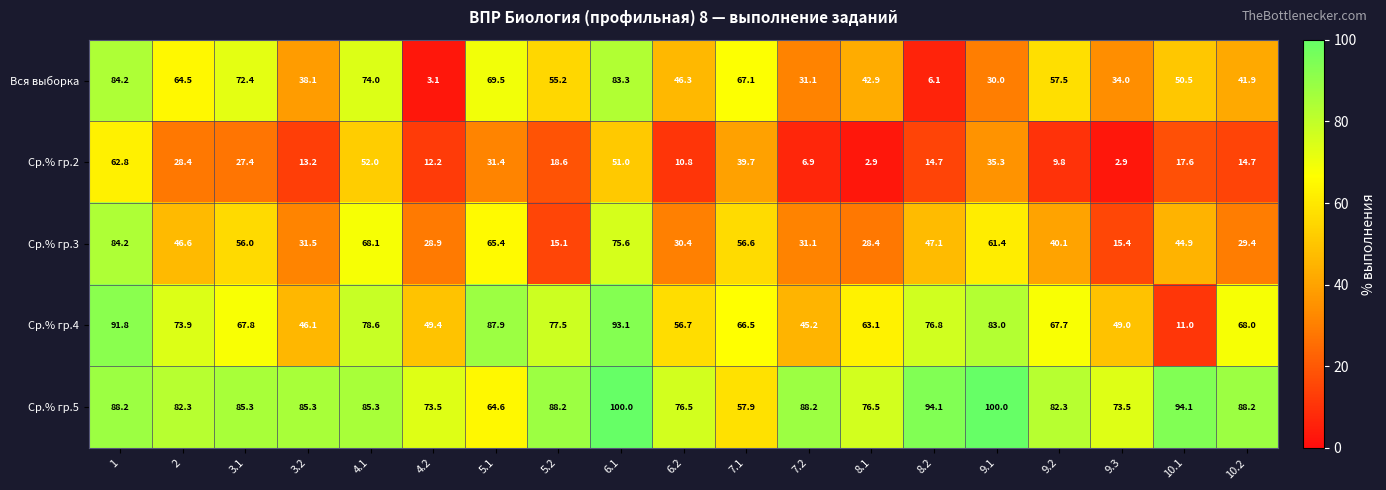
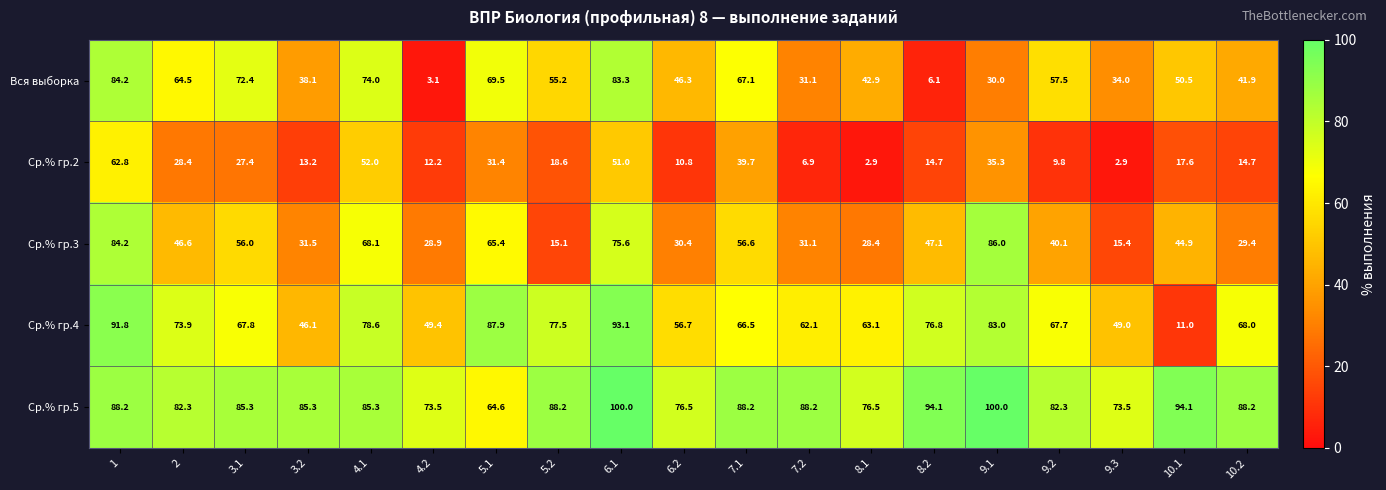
Ср.% гр.3, 9.1: 61.4 -> 86.0
Ср.% гр.4, 7.2: 45.2 -> 62.1
Ср.% гр.5, 7.1: 57.9 -> 88.2
